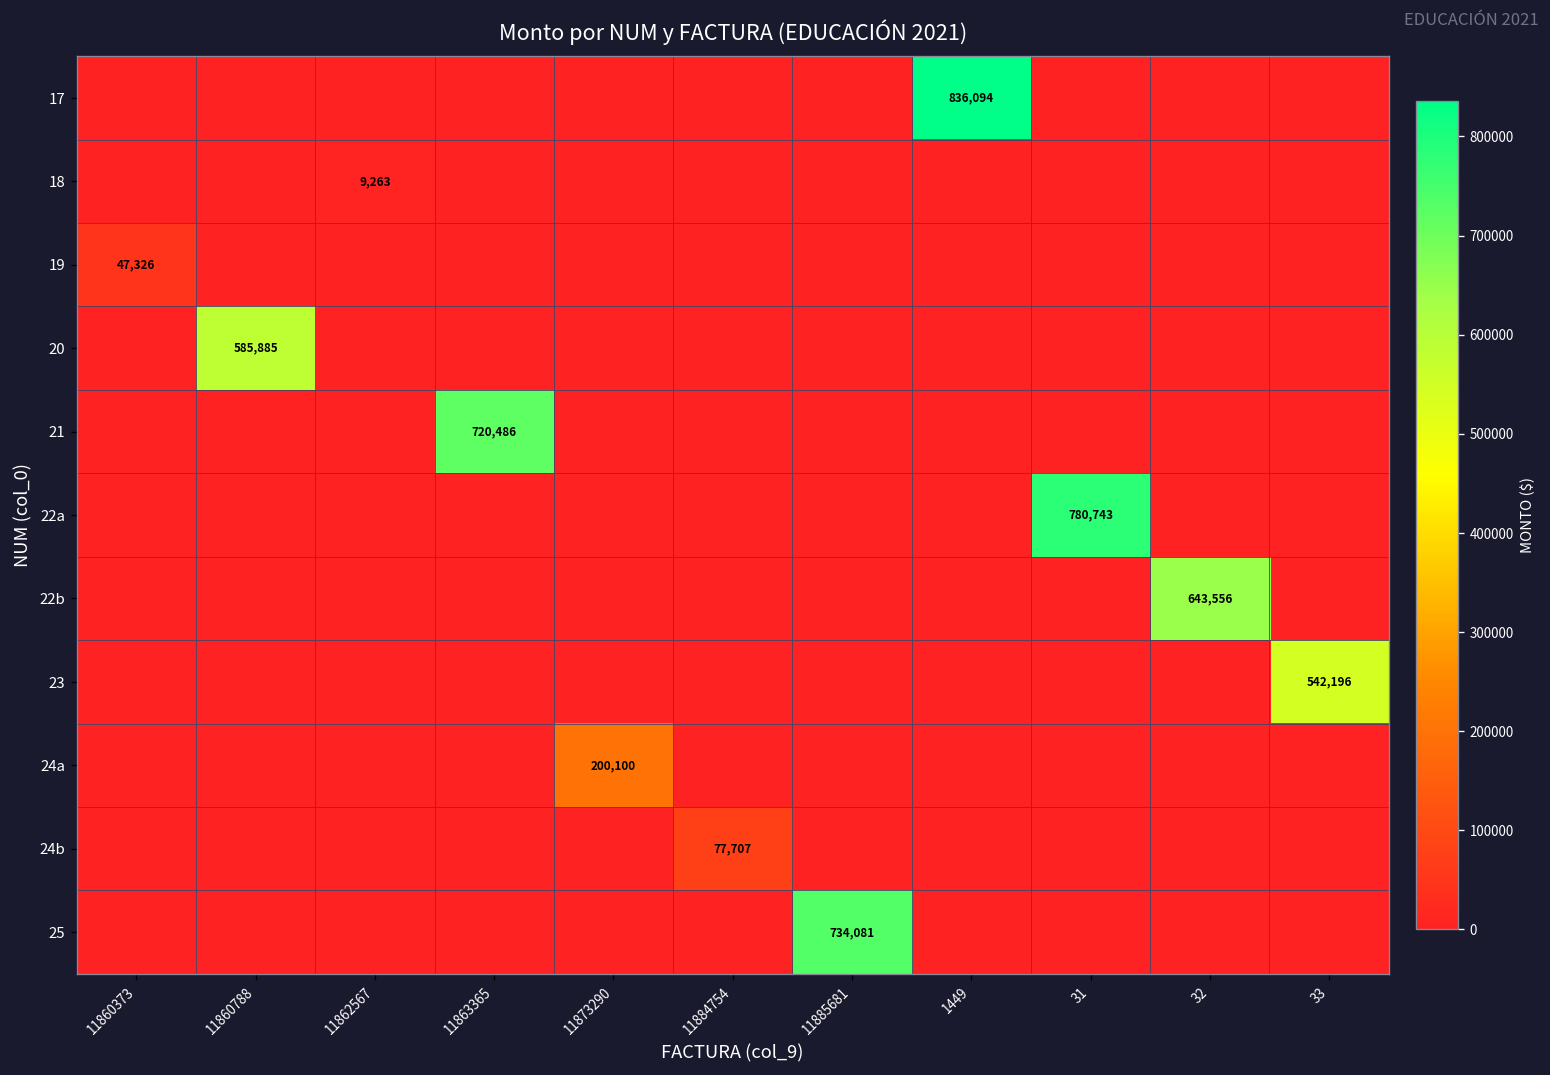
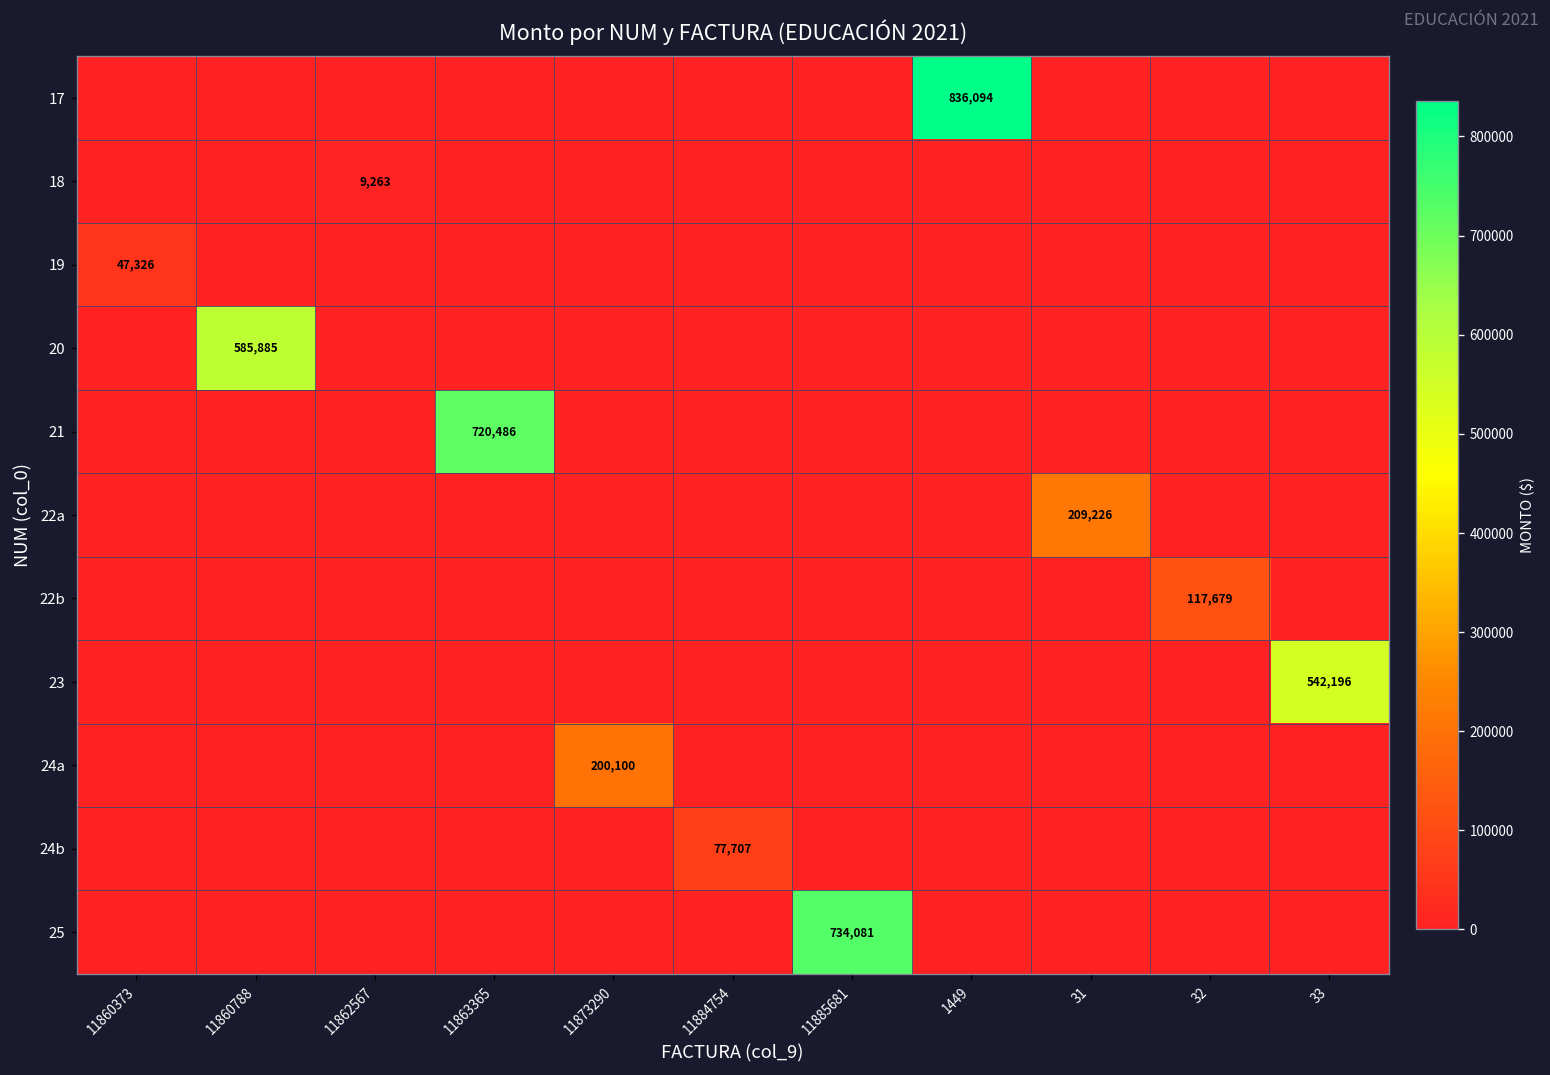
22a, 31: 780,743 -> 209,226
22b, 32: 643,556 -> 117,679
